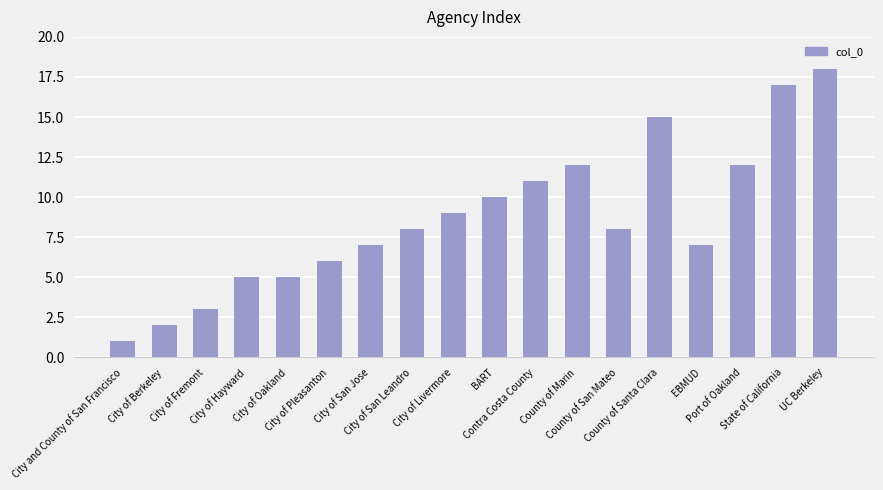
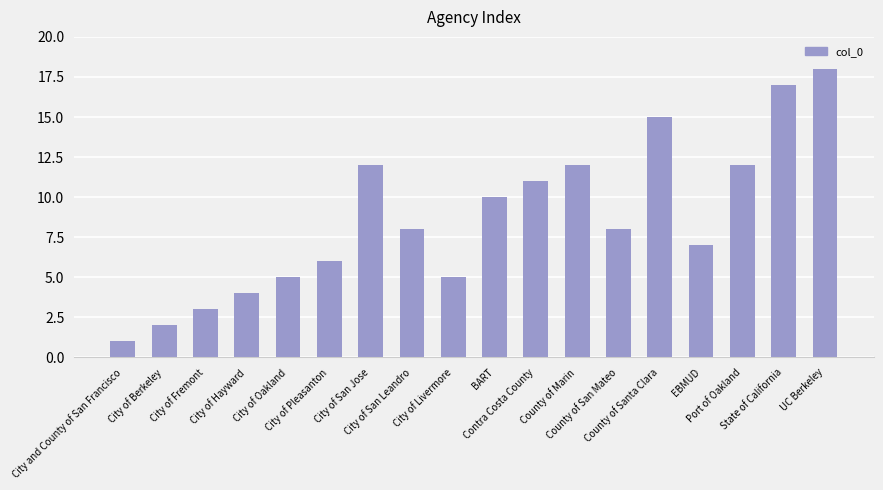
City of Hayward: 5 -> 4
City of San Jose: 7 -> 12
City of Livermore: 9 -> 5
